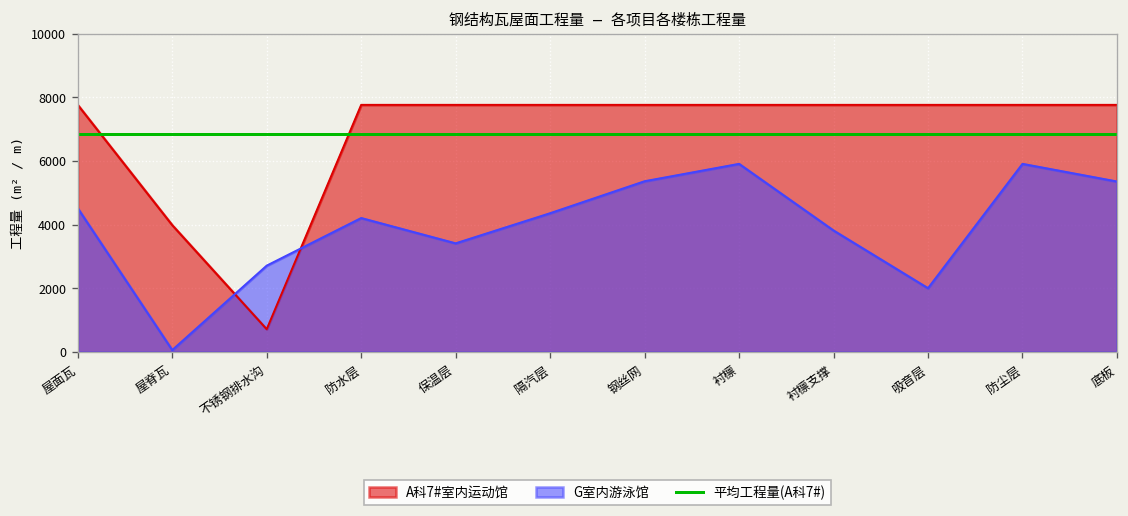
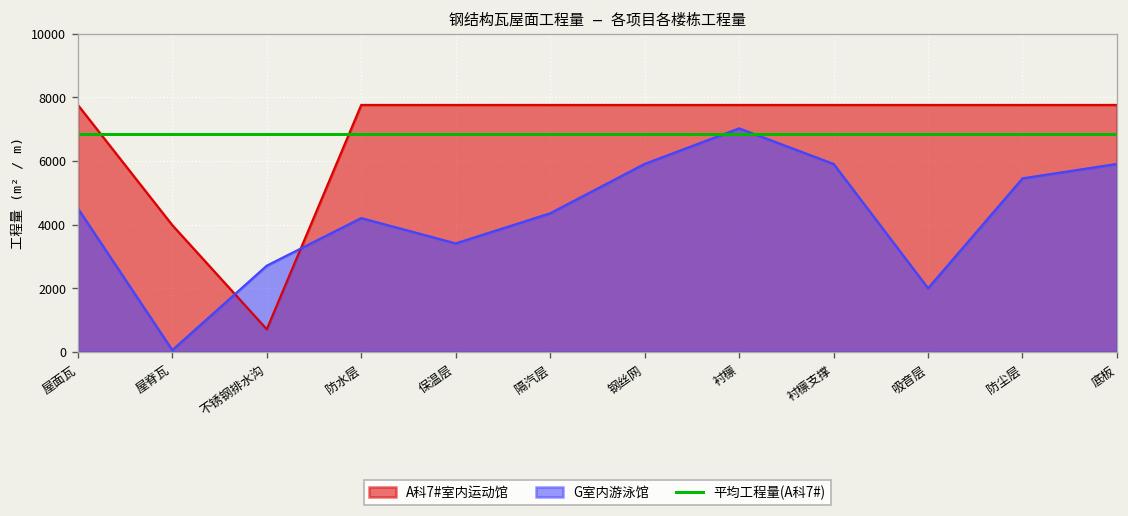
G室内游泳馆, 钢丝网: 5400 -> 5900
G室内游泳馆, 衬檩: 5900 -> 7000
G室内游泳馆, 衬檩支撑: 3800 -> 5900
G室内游泳馆, 防尘层: 5900 -> 5500
G室内游泳馆, 底板: 5400 -> 5900
